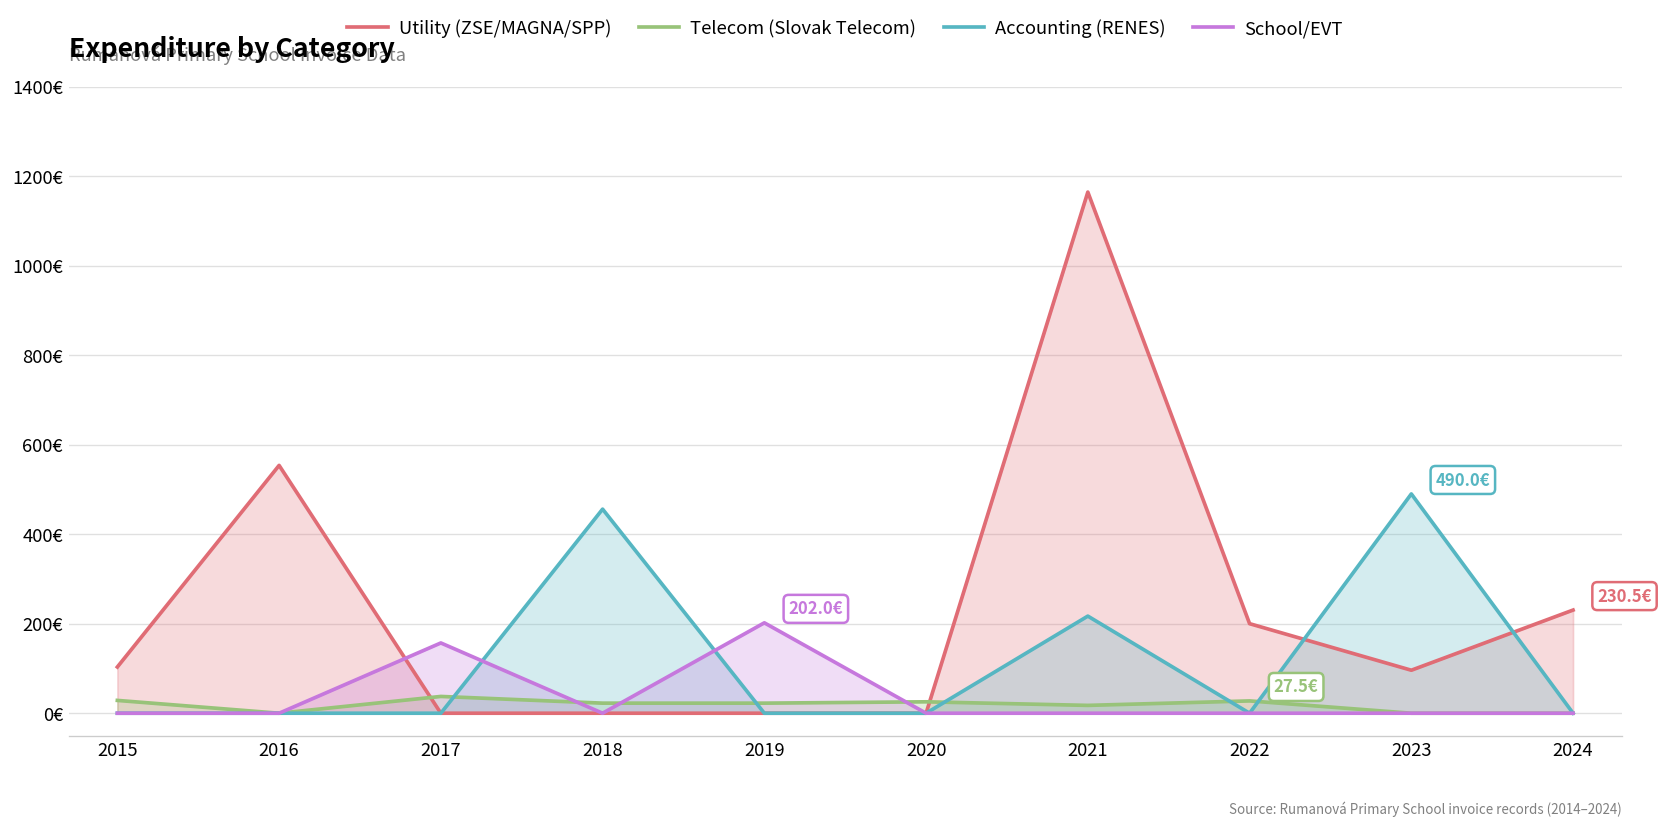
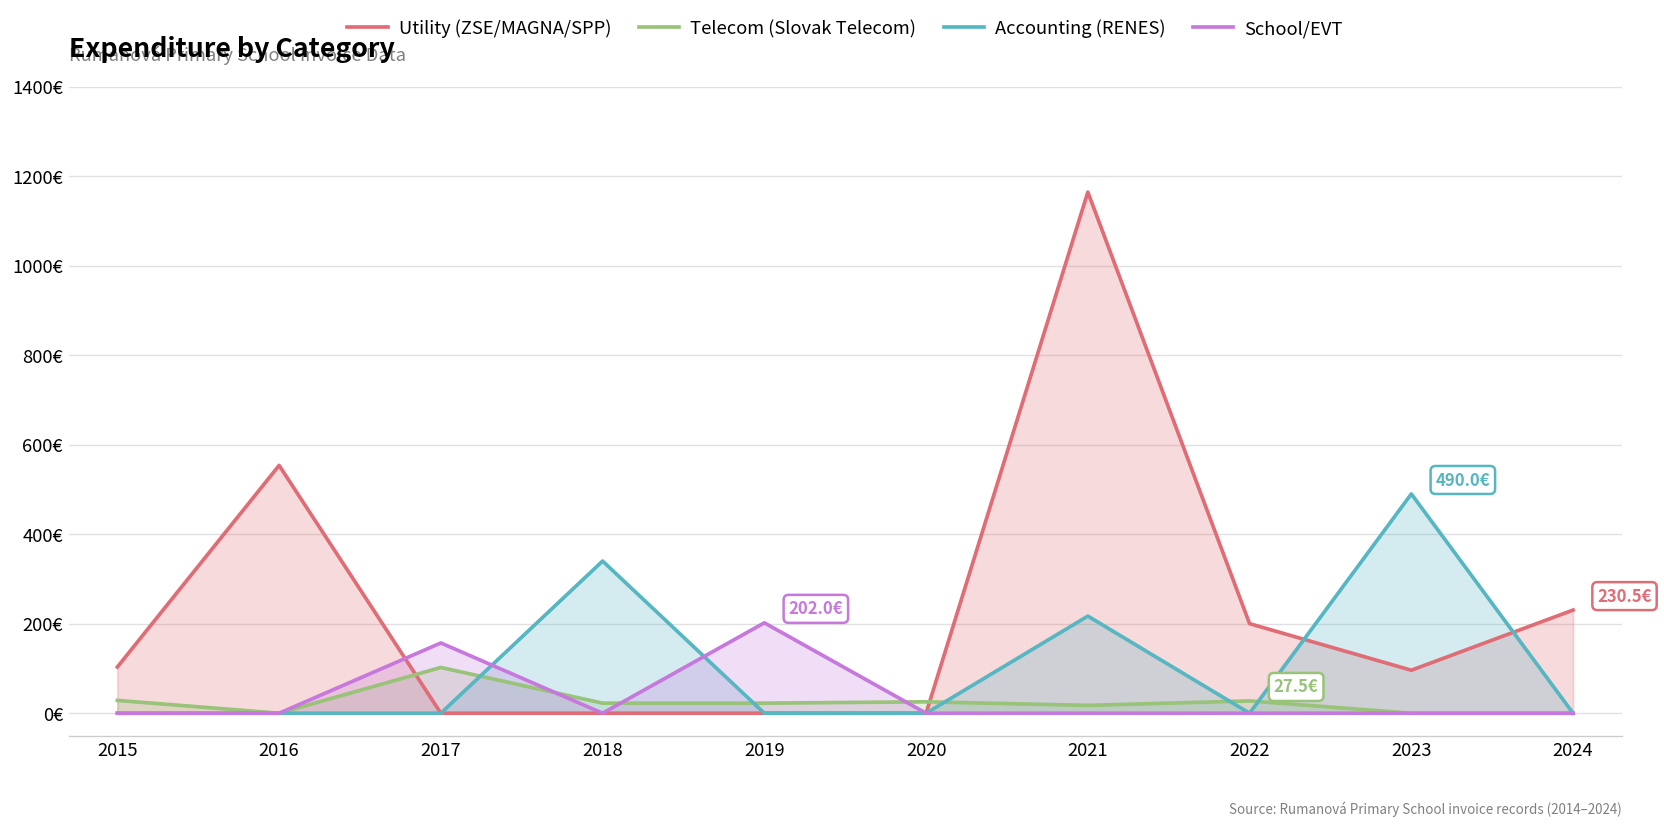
Telecom (Slovak Telecom), 2017: 40€ -> 100€
Accounting (RENES), 2018: 460€ -> 340€
